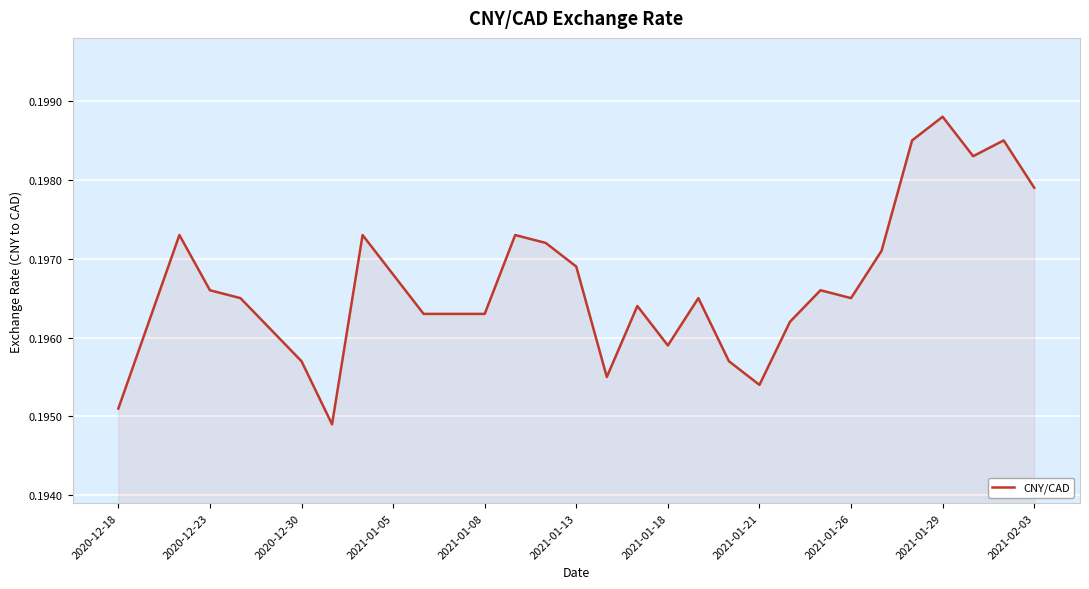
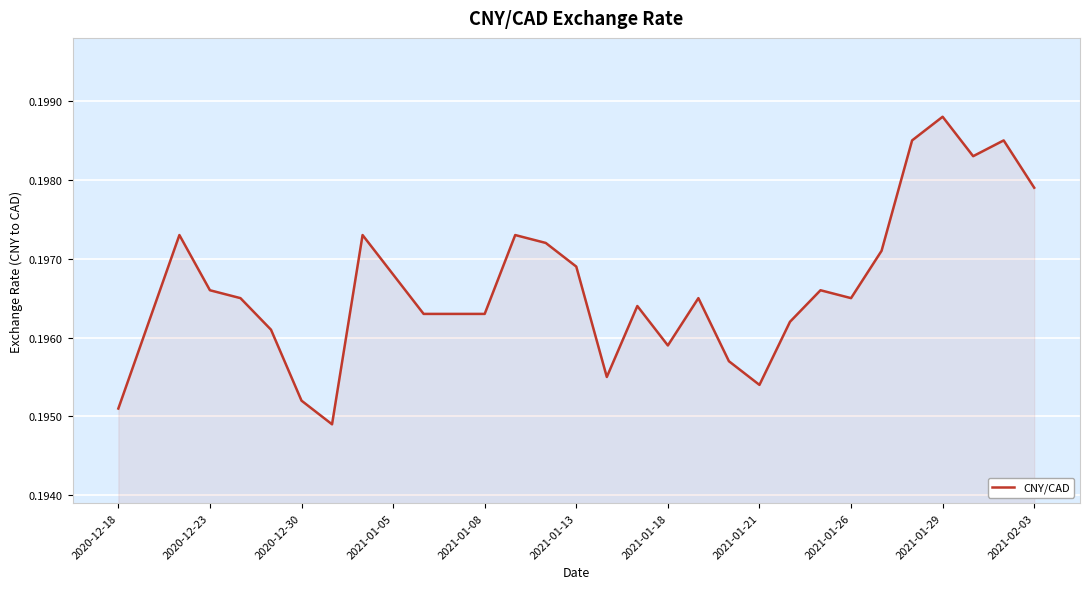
2020-12-30: 0.1957 -> 0.1952
